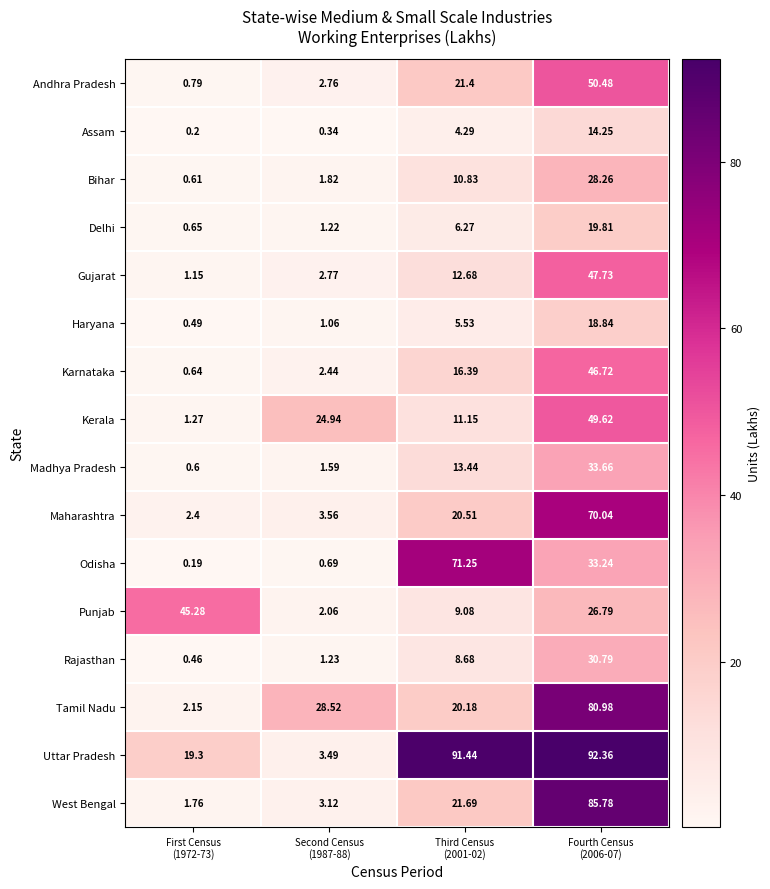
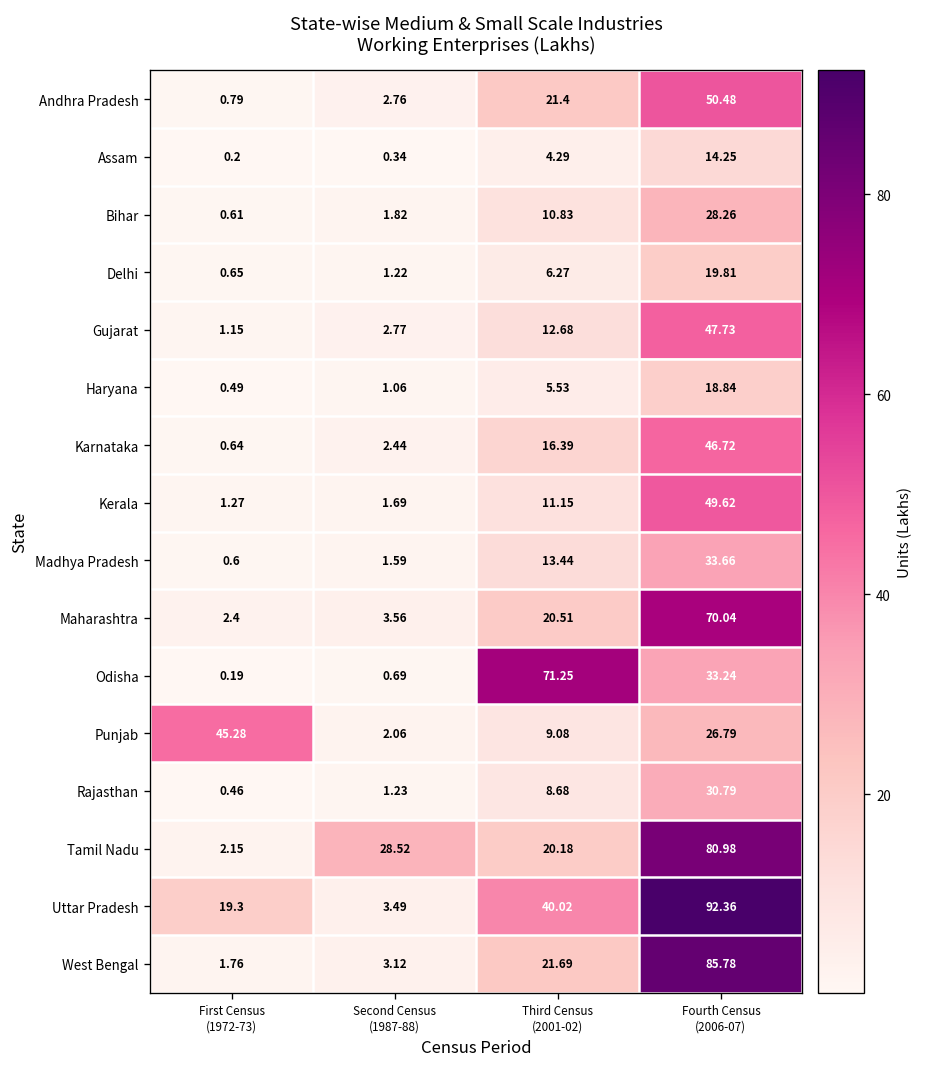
Kerala, Second Census (1987-88): 24.94 -> 1.69
Uttar Pradesh, Third Census (2001-02): 91.44 -> 40.02
